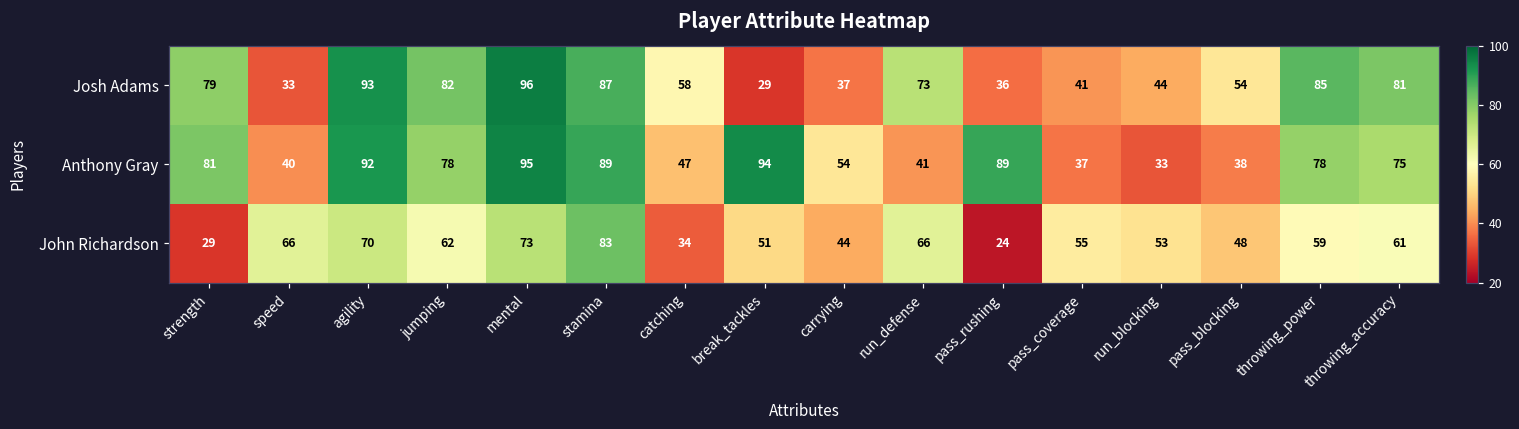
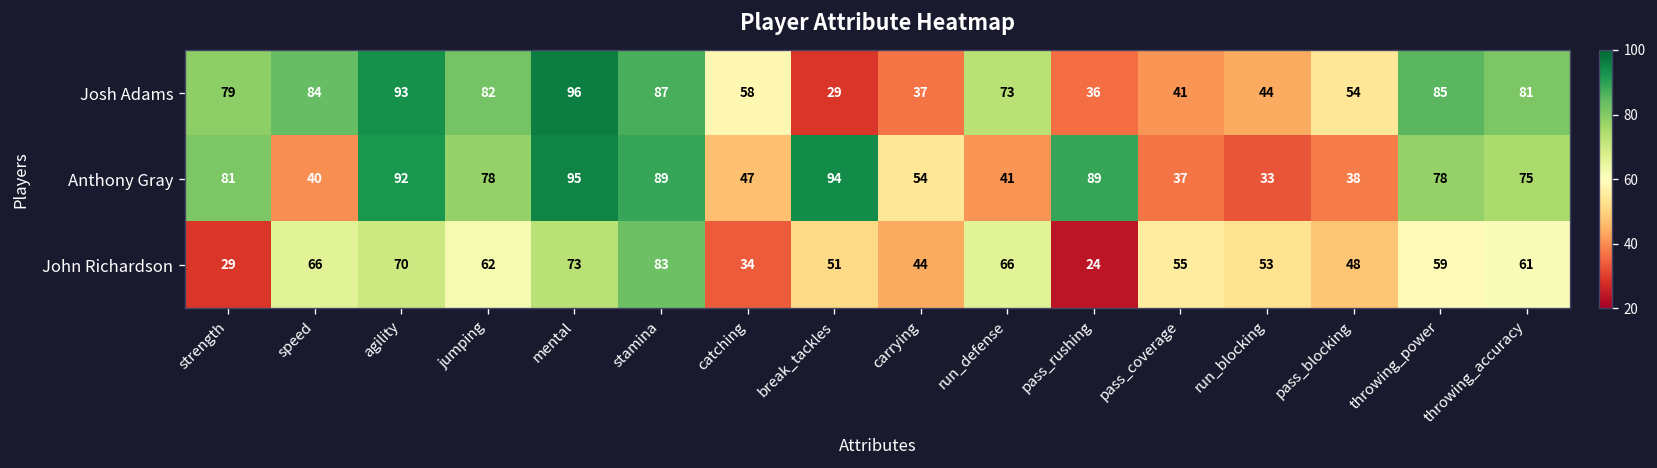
Josh Adams, speed: 33 -> 84
